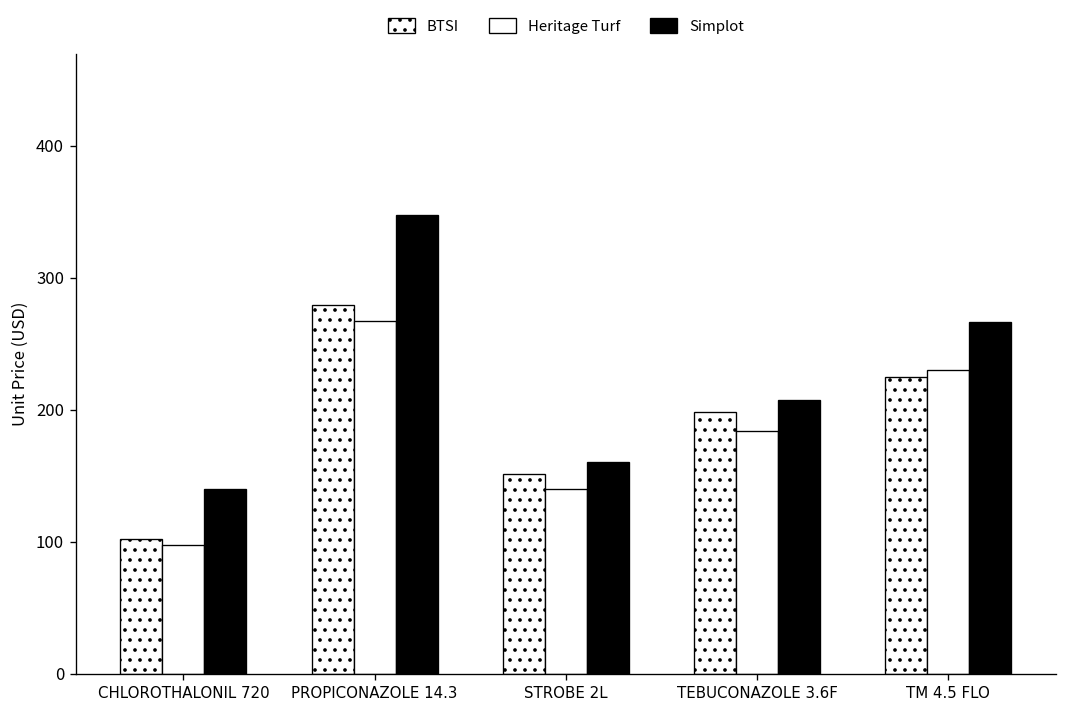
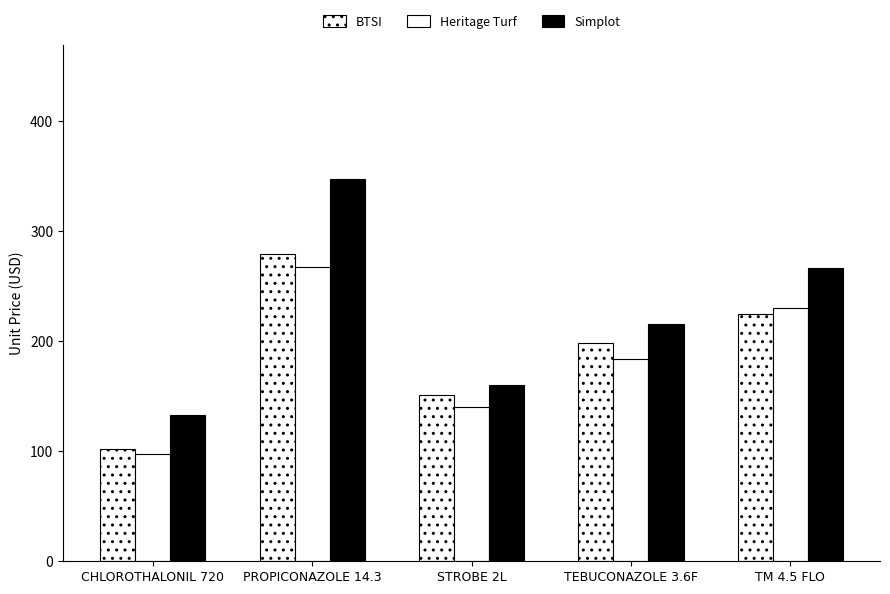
Simplot, CHLOROTHALONIL 720: 140 -> 133
Simplot, TEBUCONAZOLE 3.6F: 208 -> 215
